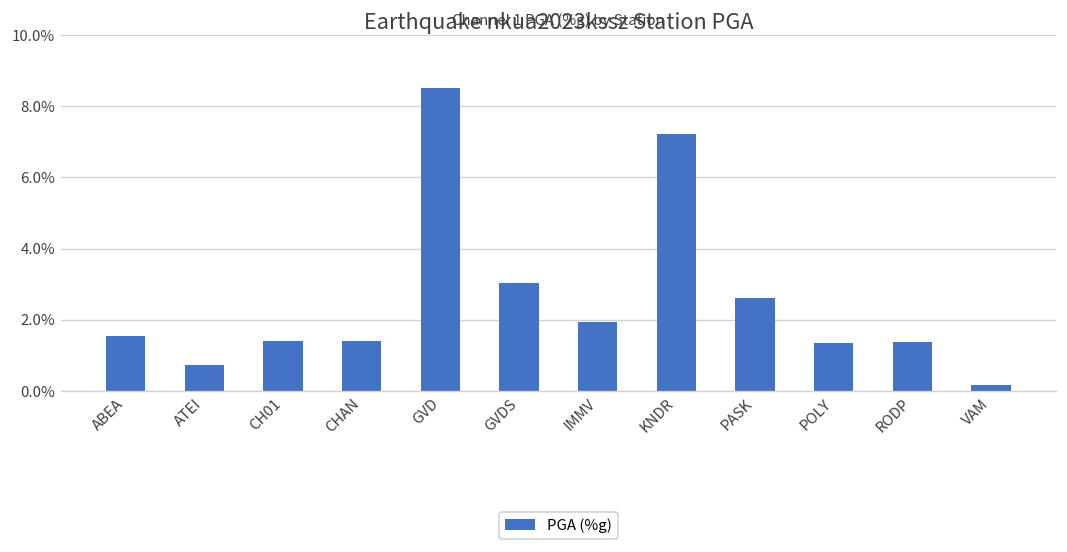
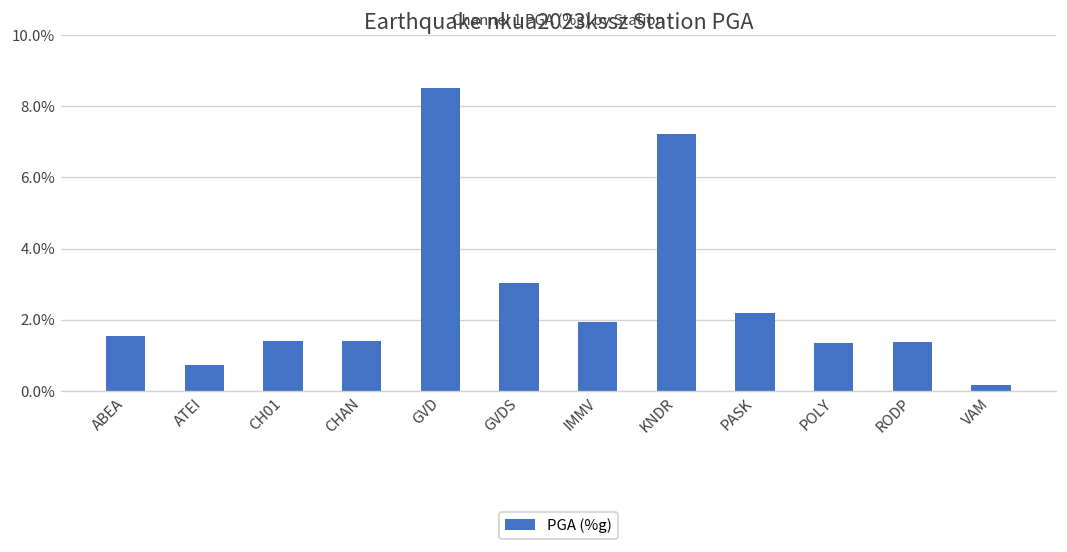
PASK: 2.6% -> 2.2%
